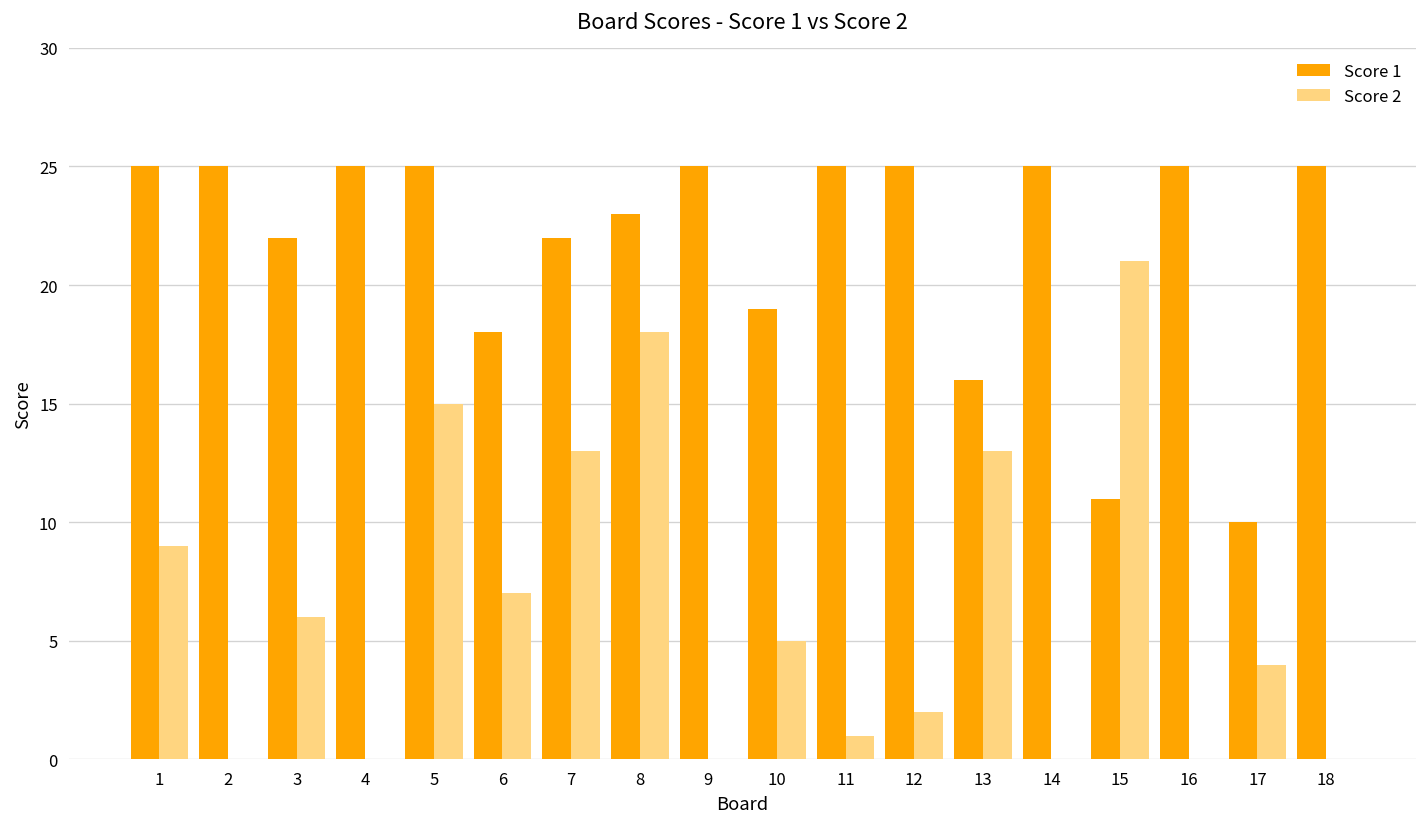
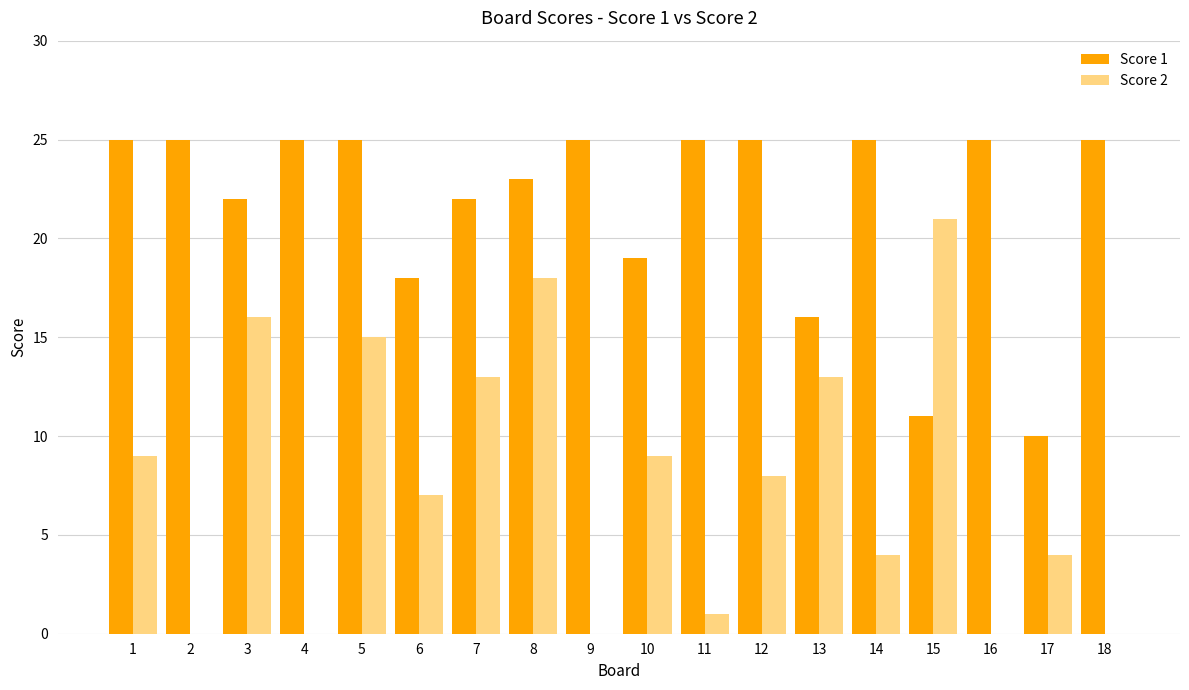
Score 2, 3: 6 -> 16
Score 2, 10: 5 -> 9
Score 2, 12: 2 -> 8
Score 2, 14: 0 -> 4
